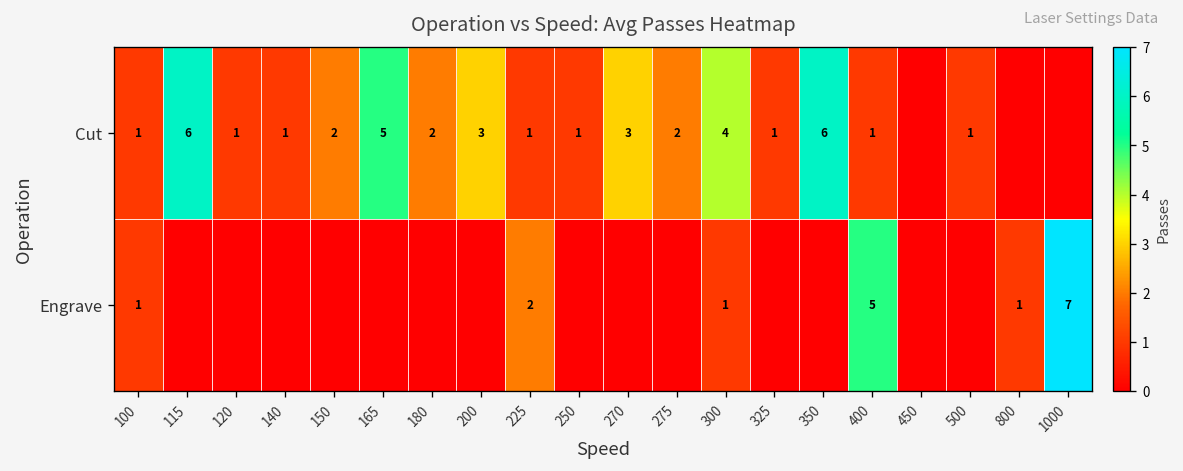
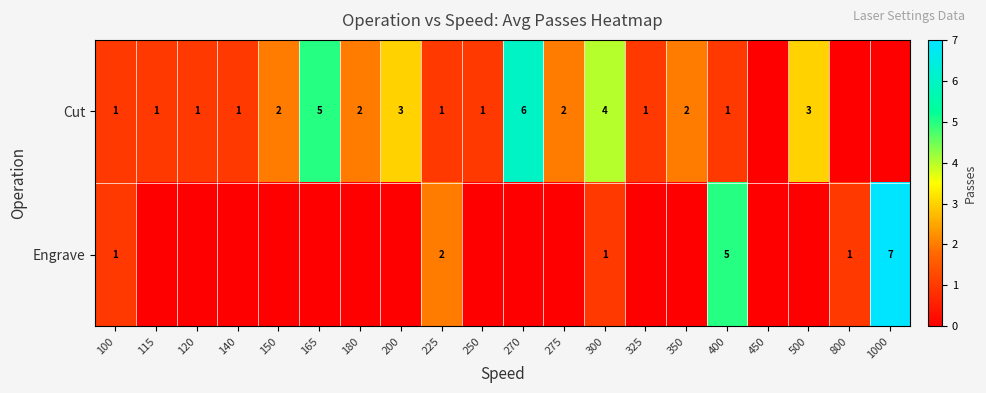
Cut, 115: 6 -> 1
Cut, 270: 3 -> 6
Cut, 350: 6 -> 2
Cut, 500: 1 -> 3
